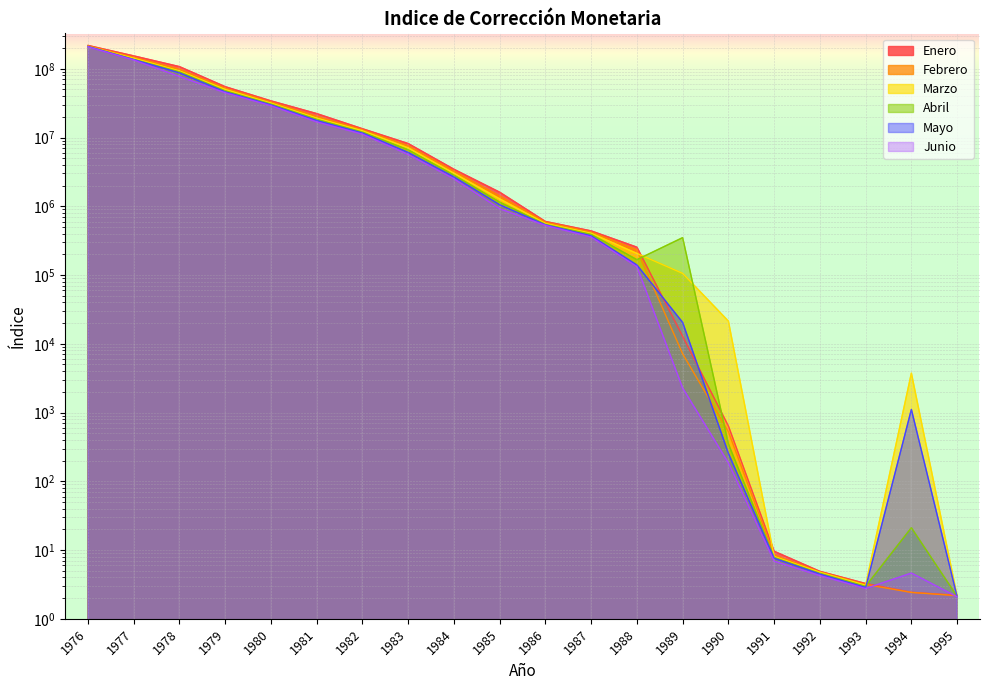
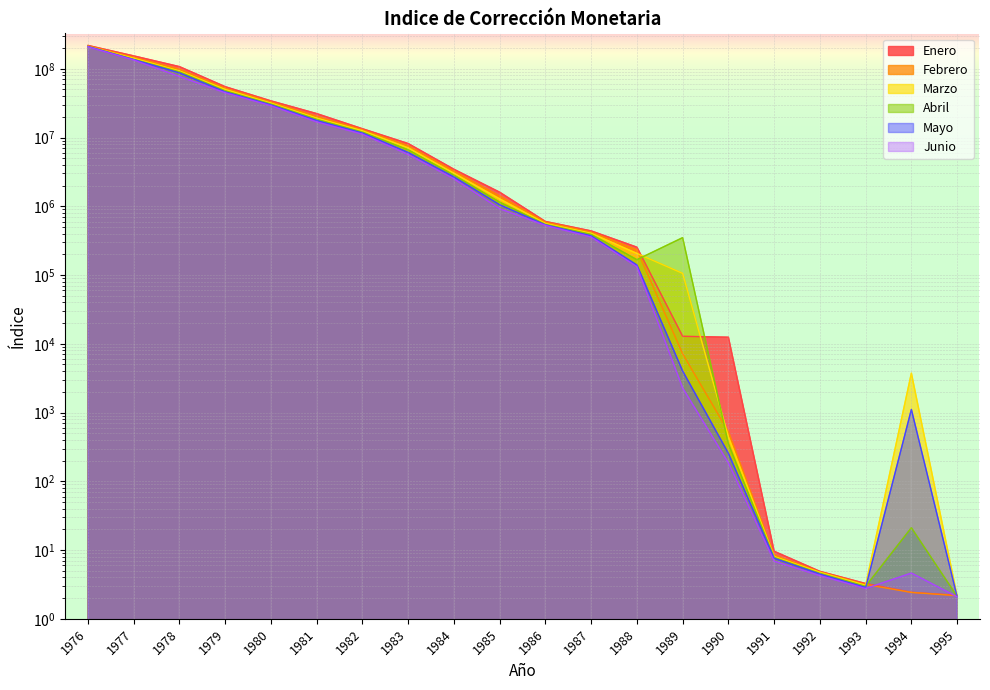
Mayo, 1989: 20000 -> 4000
Enero, 1990: 600 -> 12000
Marzo, 1990: 21000 -> 400
